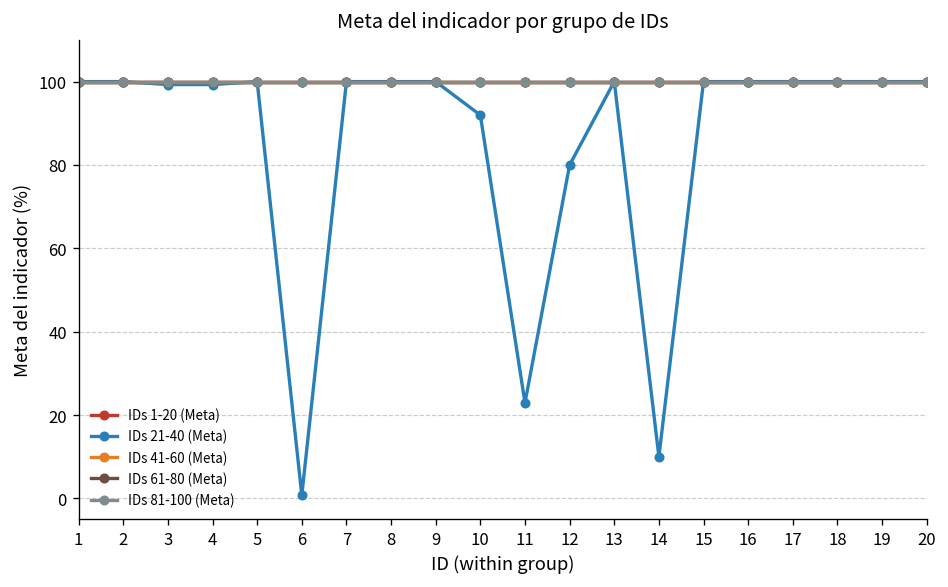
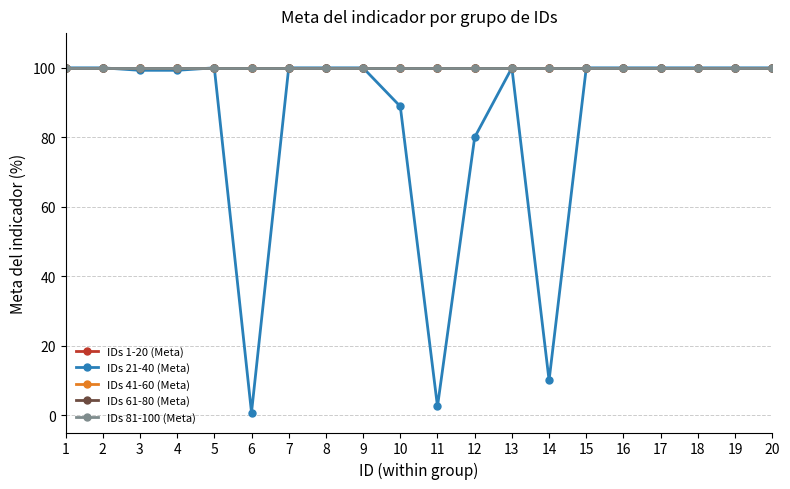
IDs 21-40 (Meta), 10: 92 -> 89
IDs 21-40 (Meta), 11: 23 -> 3
